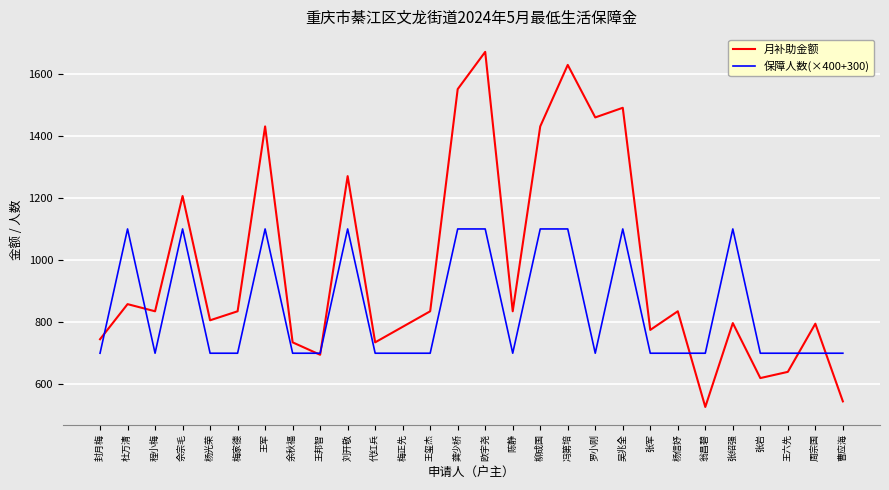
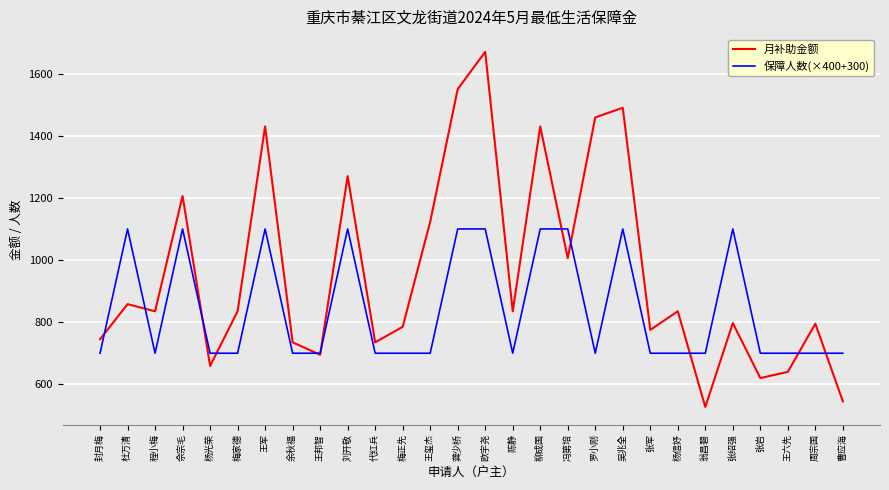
月补助金额, 杨光荣: 810 -> 660
月补助金额, 王玺杰: 840 -> 1120
月补助金额, 冯第培: 1630 -> 1010
